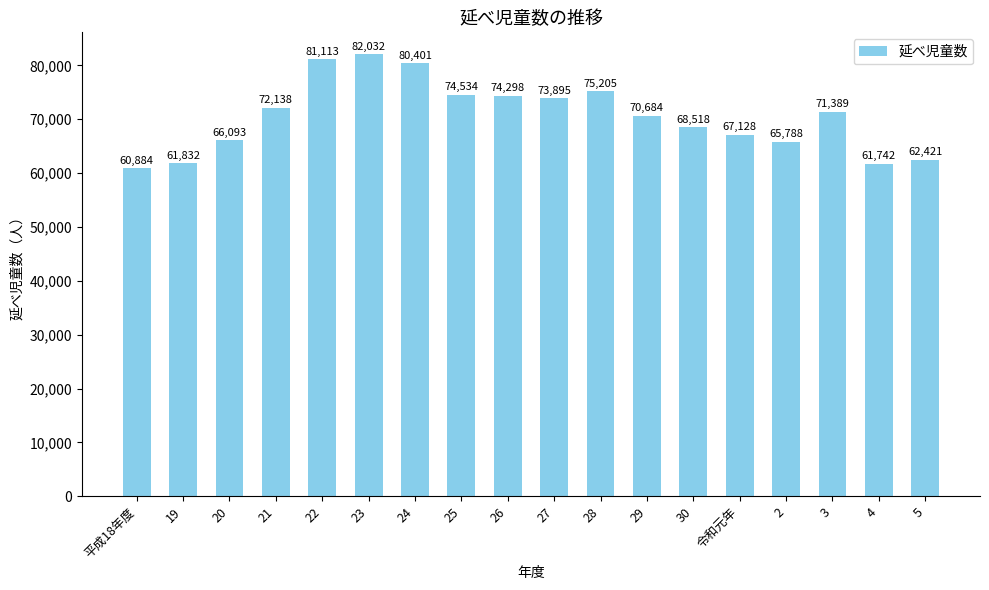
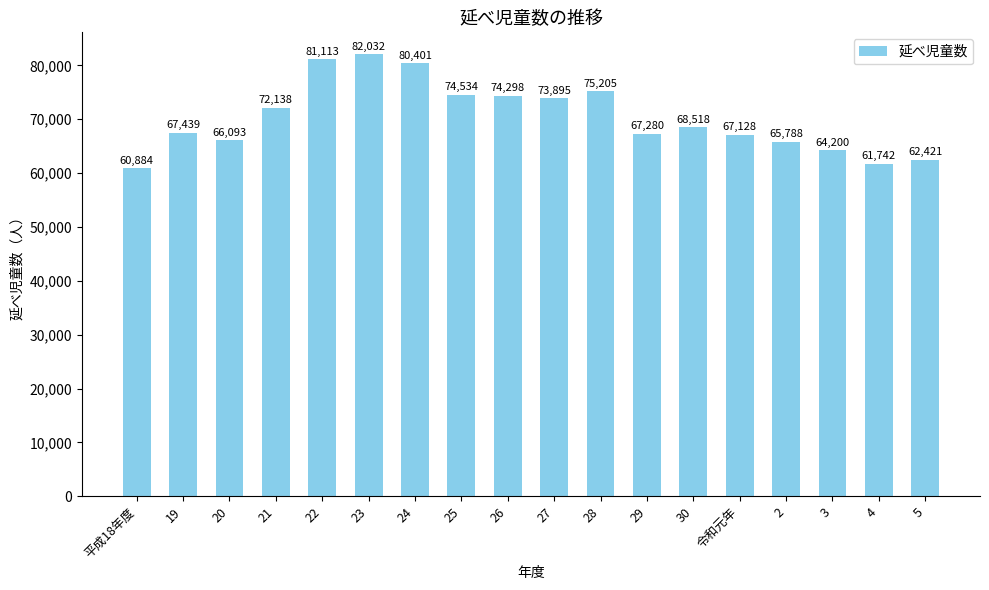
19: 61,832 -> 67,439
29: 70,684 -> 67,280
3: 71,389 -> 64,200
